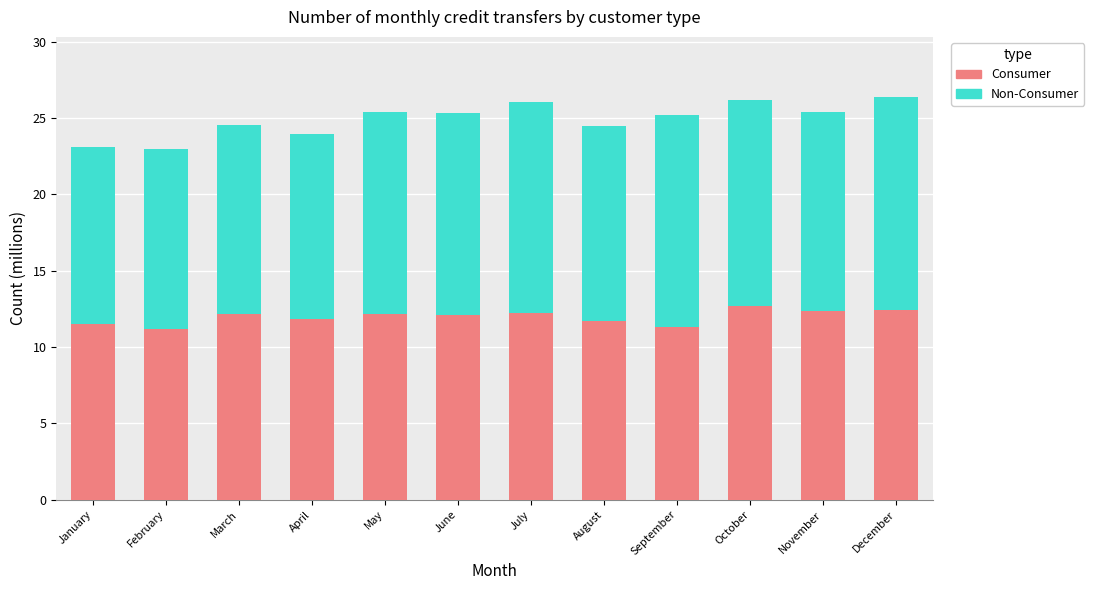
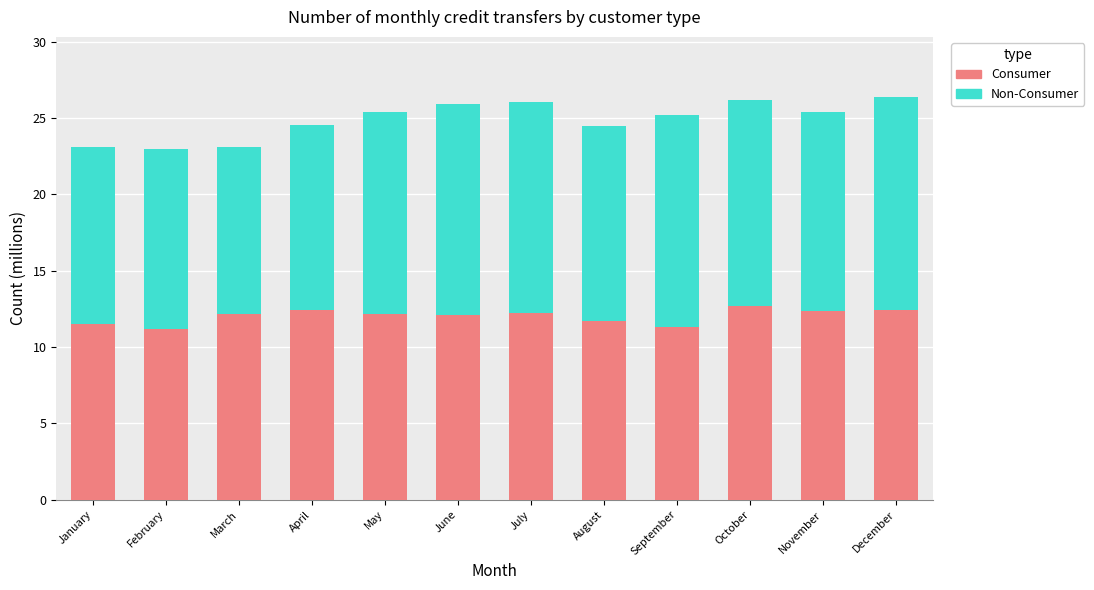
Non-Consumer, March: 12.4 -> 10.9
Consumer, April: 11.8 -> 12.4
Non-Consumer, June: 13.3 -> 13.9
